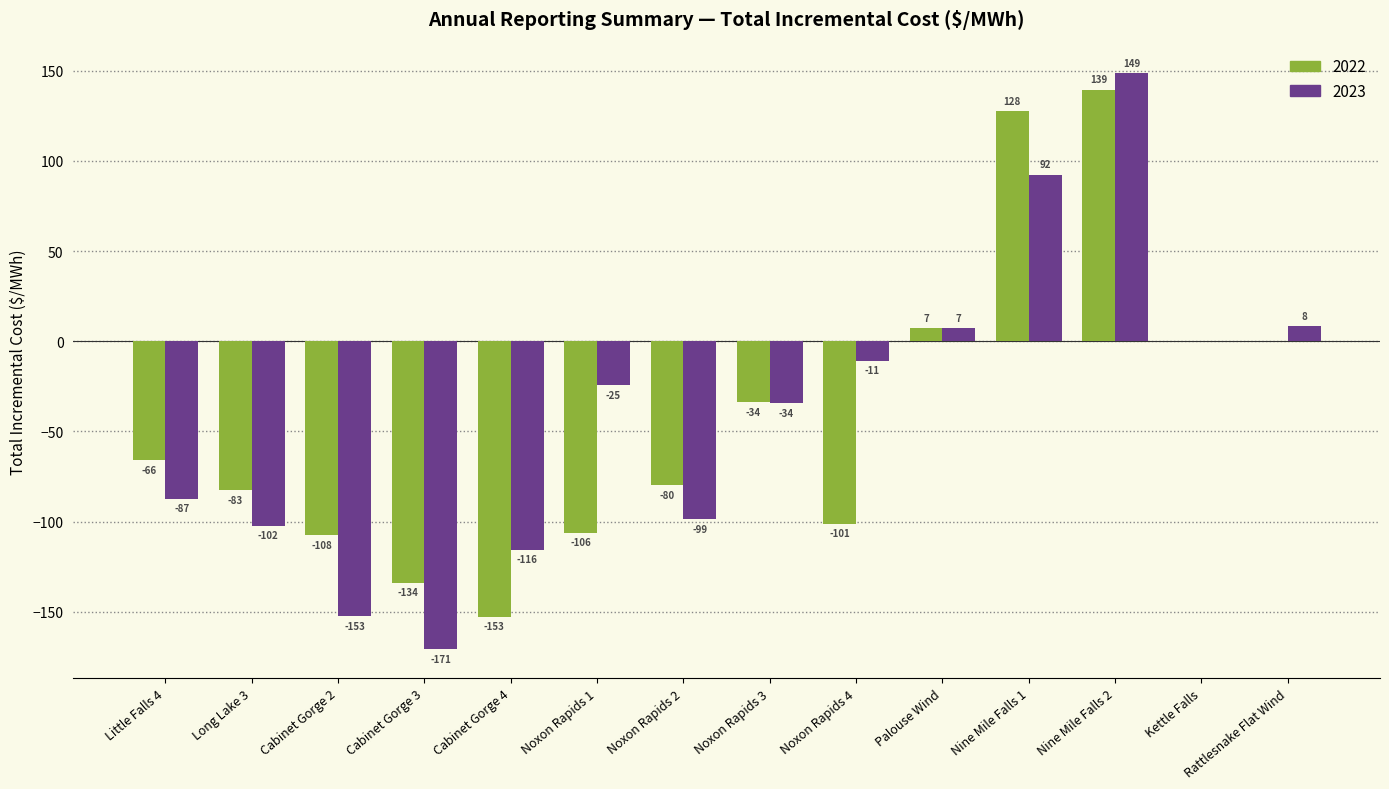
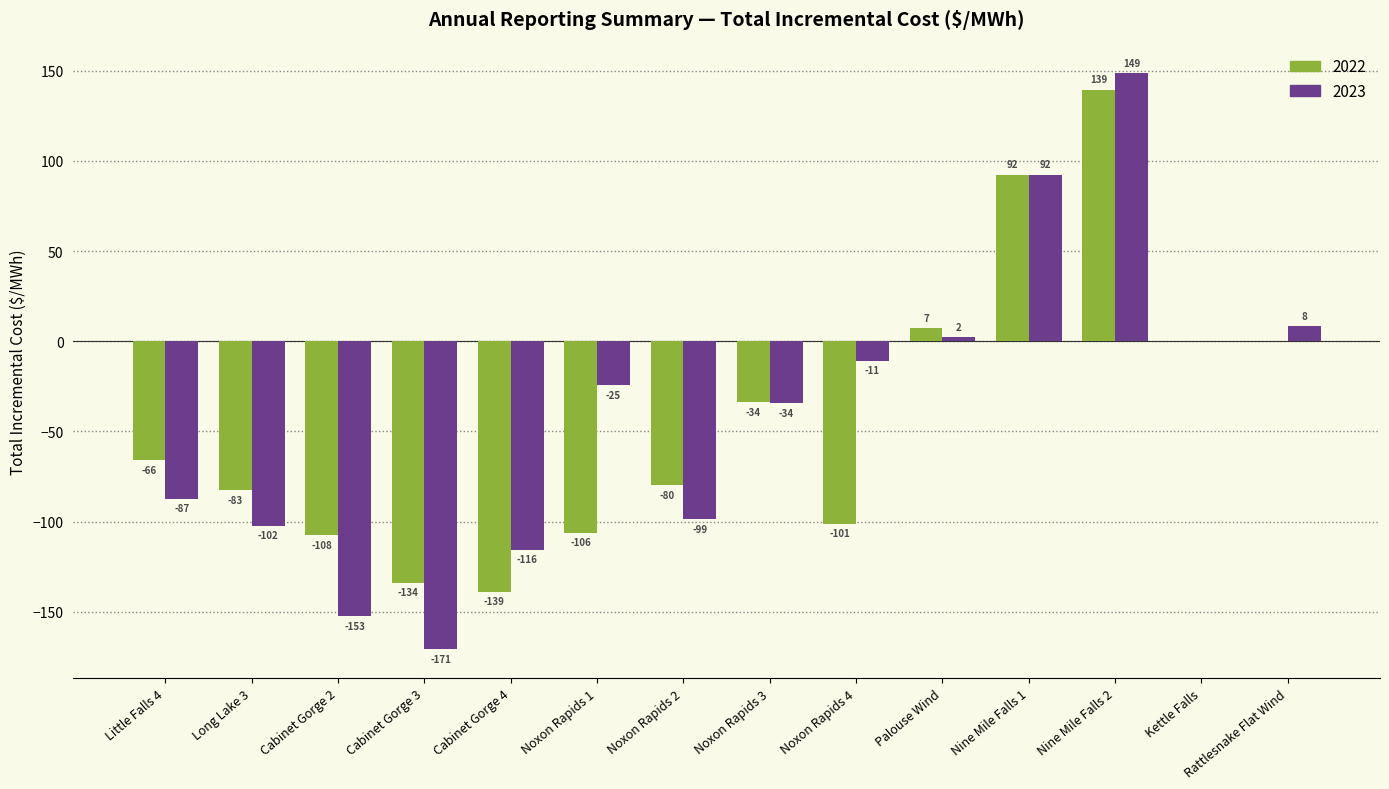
2022, Cabinet Gorge 4: -153 -> -139
2023, Palouse Wind: 7 -> 2
2022, Nine Mile Falls 1: 128 -> 92
